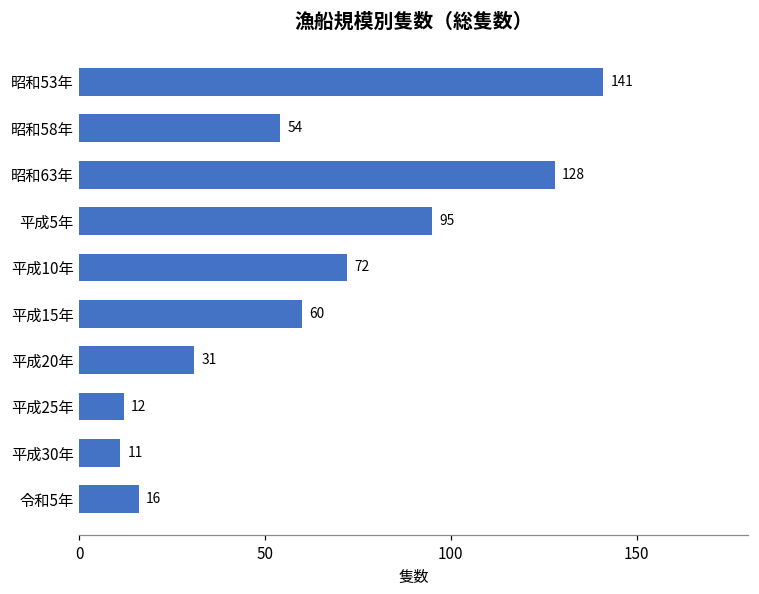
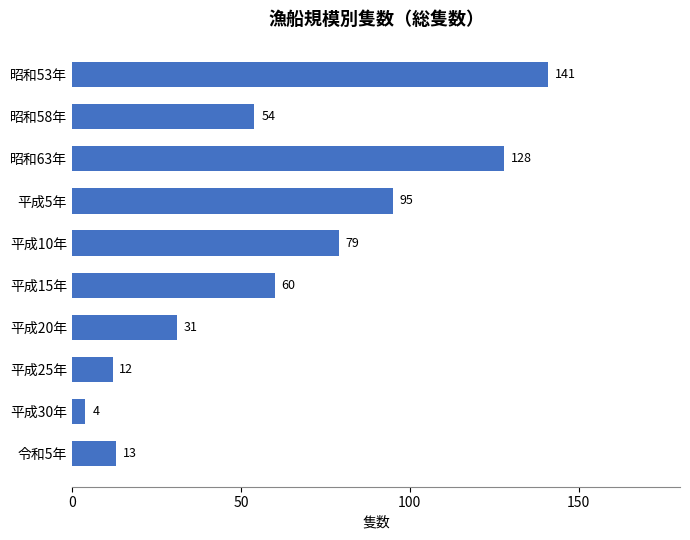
平成10年: 72 -> 79
平成30年: 11 -> 4
令和5年: 16 -> 13
